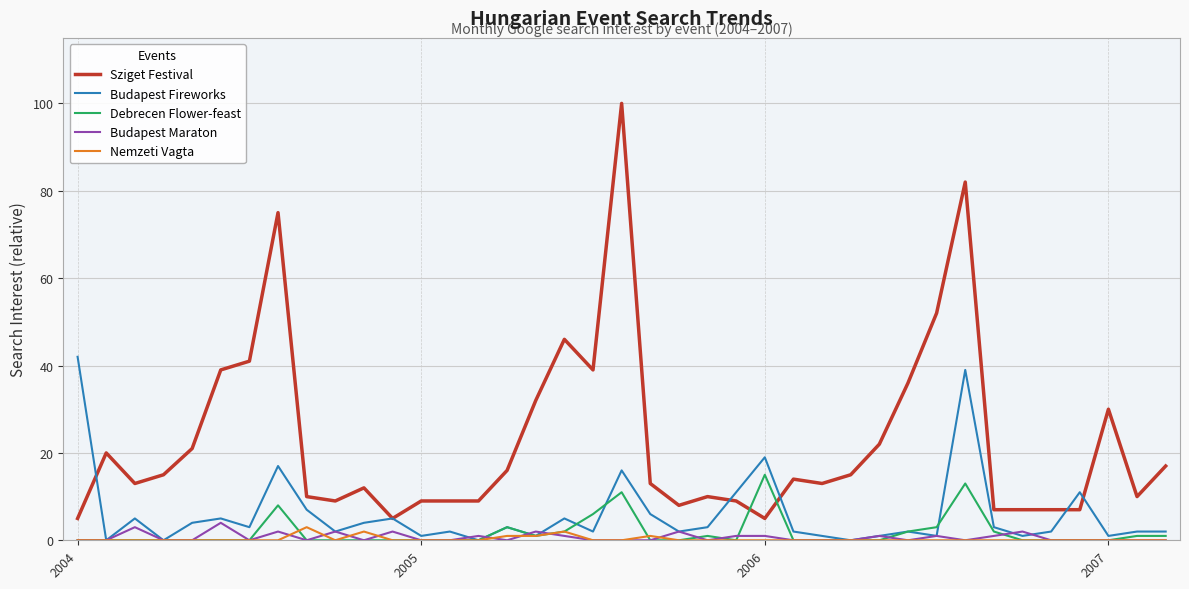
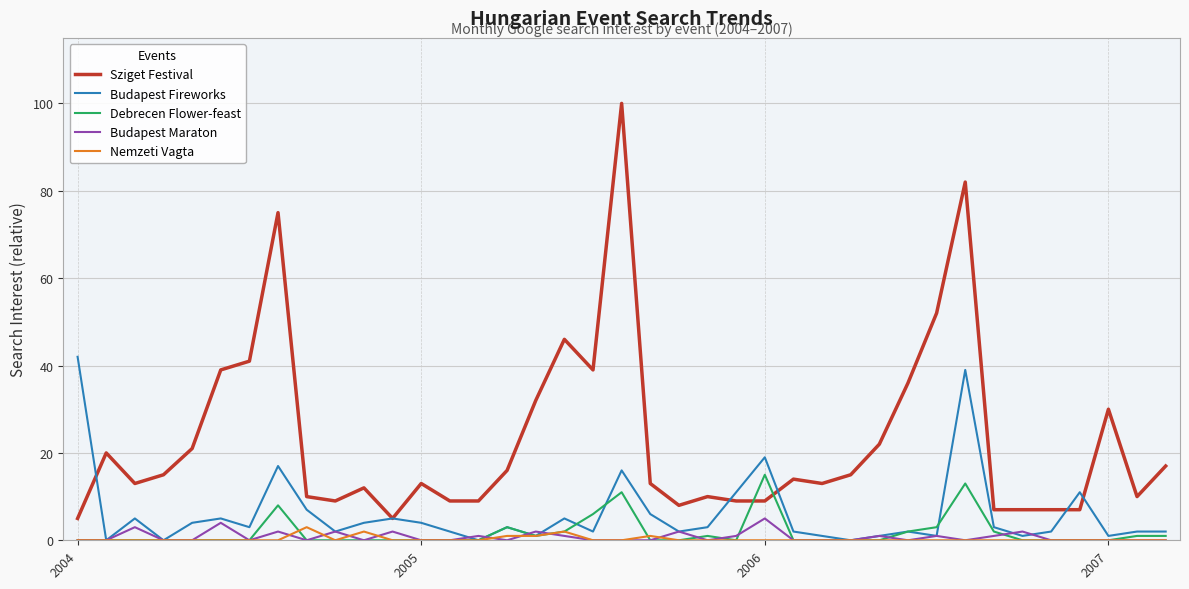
Sziget Festival, 2005: 9 -> 13
Budapest Fireworks, 2005: 1 -> 4
Sziget Festival, 2006: 5 -> 9
Budapest Maraton, 2006: 1 -> 5
